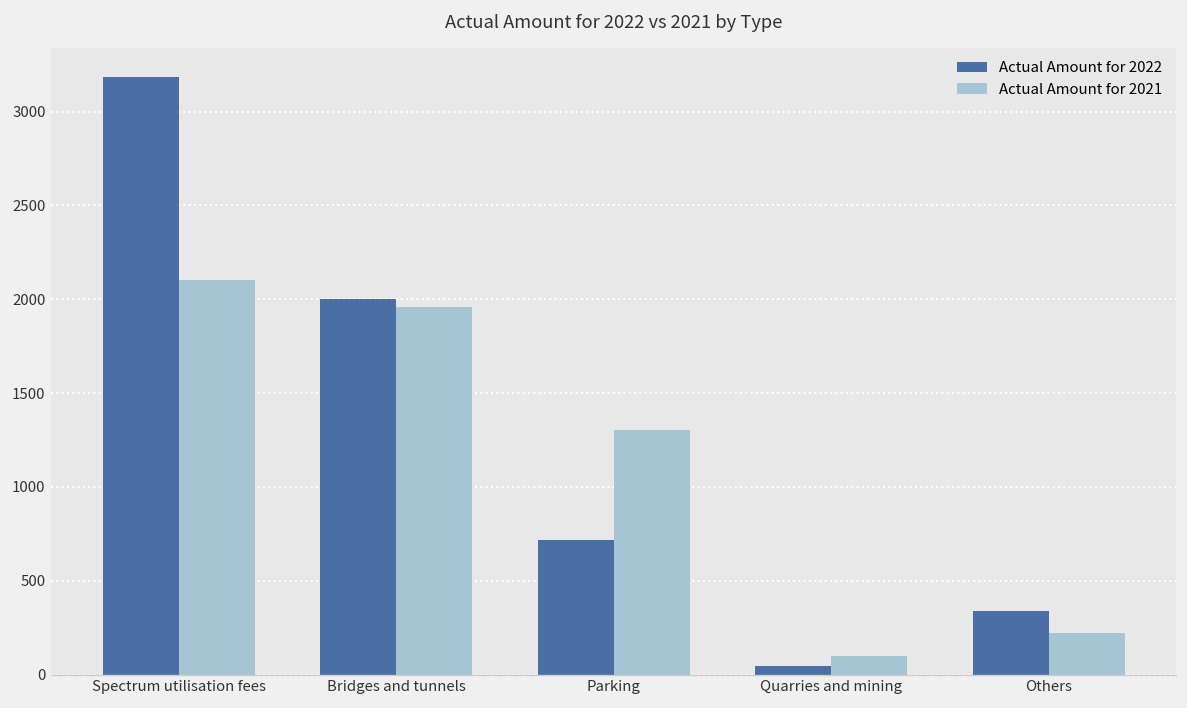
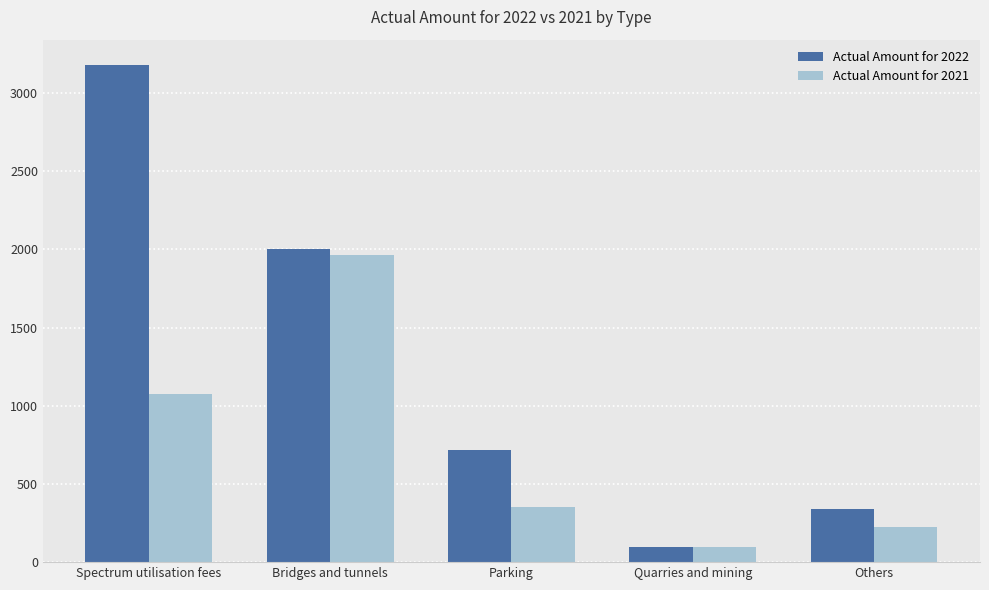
Actual Amount for 2021, Spectrum utilisation fees: 2100 -> 1070
Actual Amount for 2021, Parking: 1300 -> 360
Actual Amount for 2022, Quarries and mining: 50 -> 100
